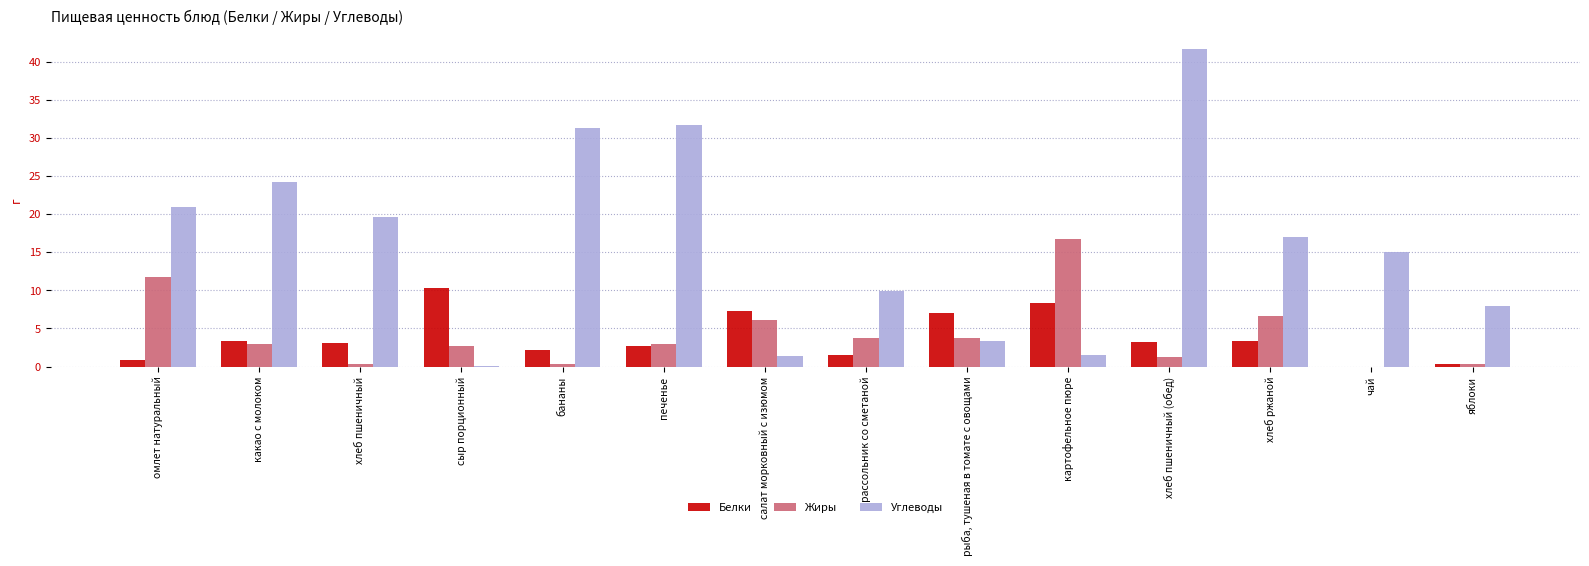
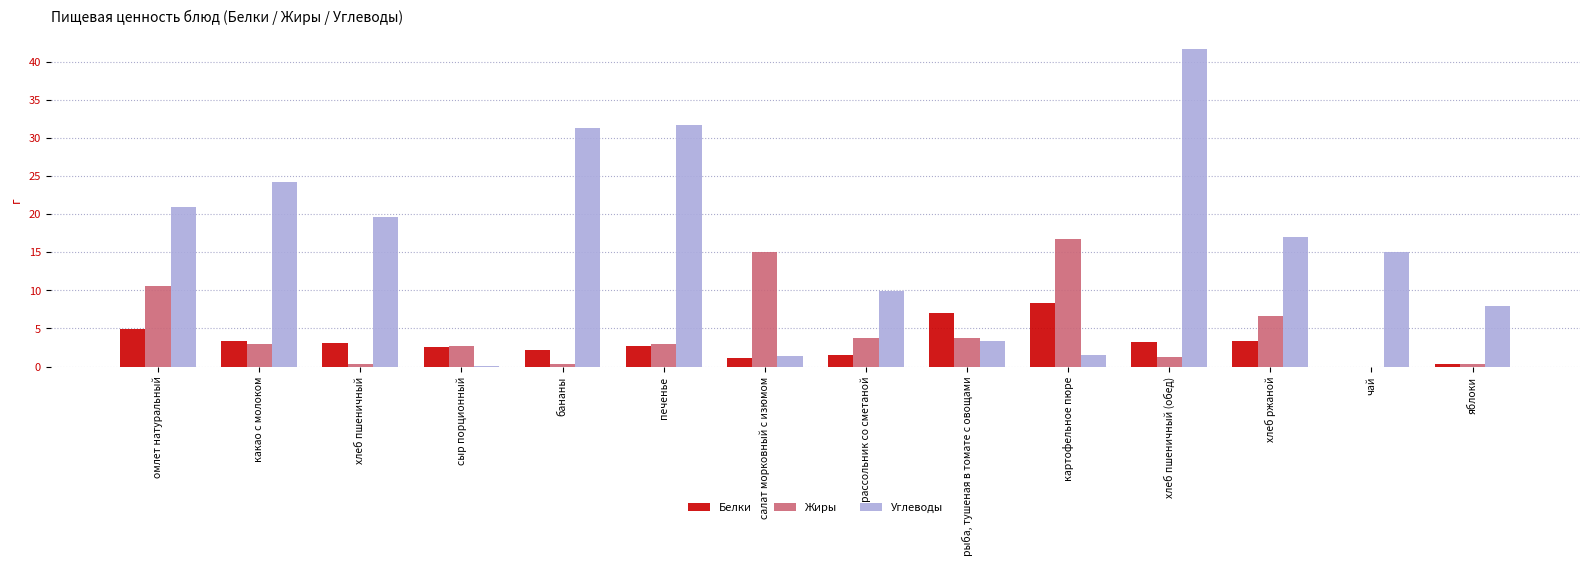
Белки, омлет натуральный: 1 -> 5
Жиры, омлет натуральный: 12 -> 11
Белки, сыр порционный: 10 -> 3
Белки, салат морковный с изюмом: 7 -> 1
Жиры, салат морковный с изюмом: 6 -> 15
